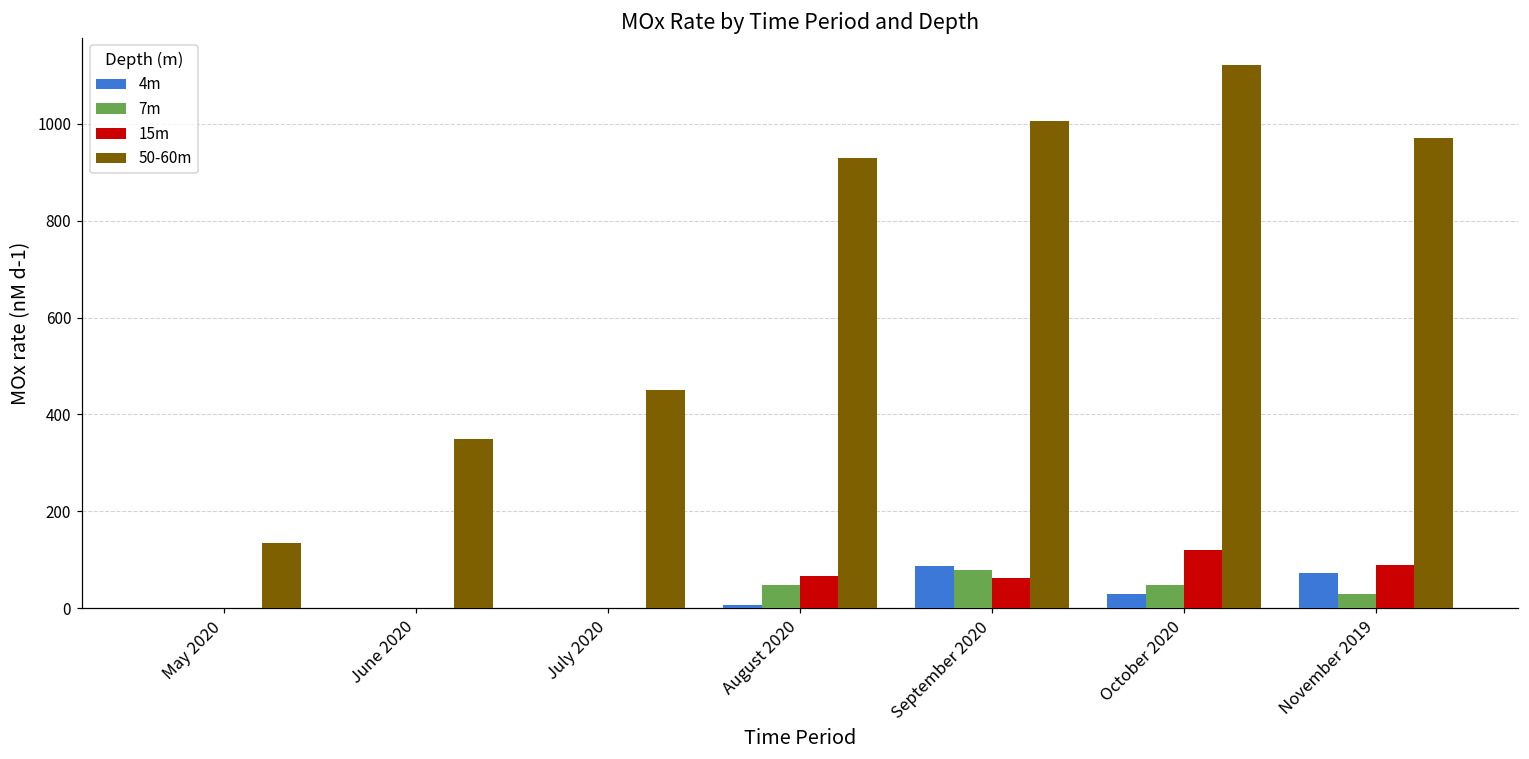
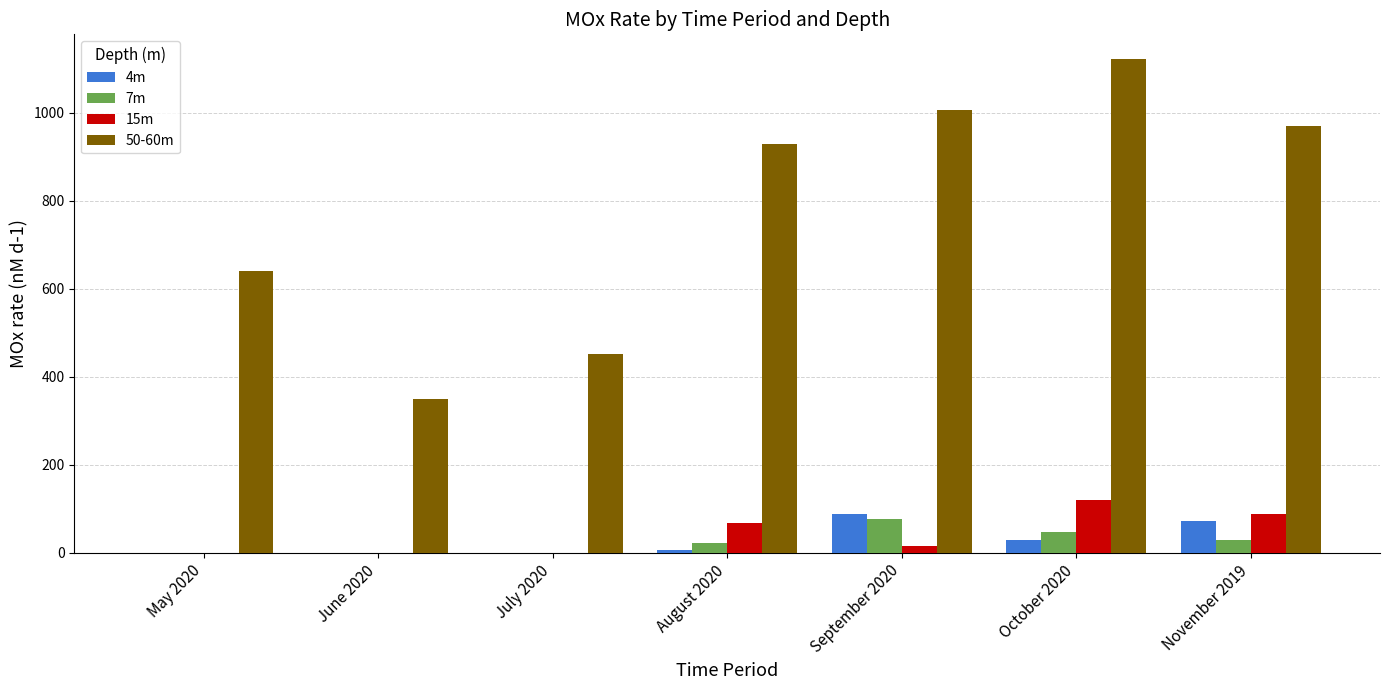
50-60m, May 2020: 130 -> 640
7m, August 2020: 50 -> 20
15m, September 2020: 60 -> 20
